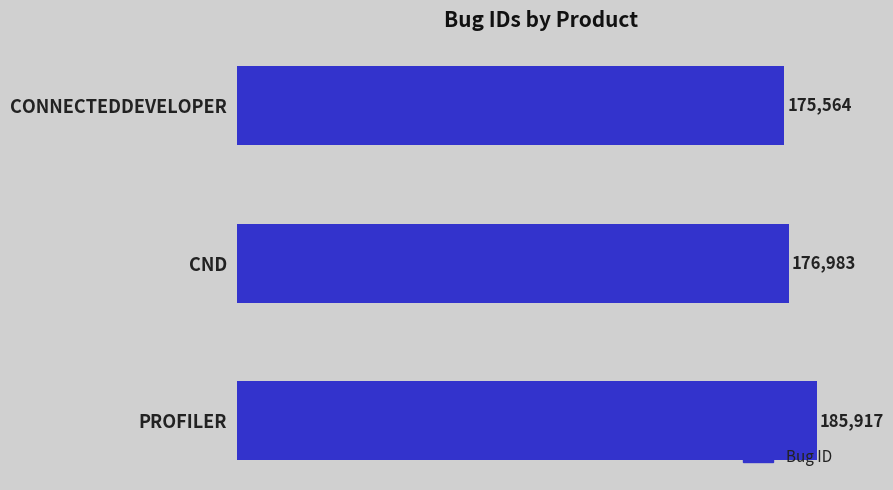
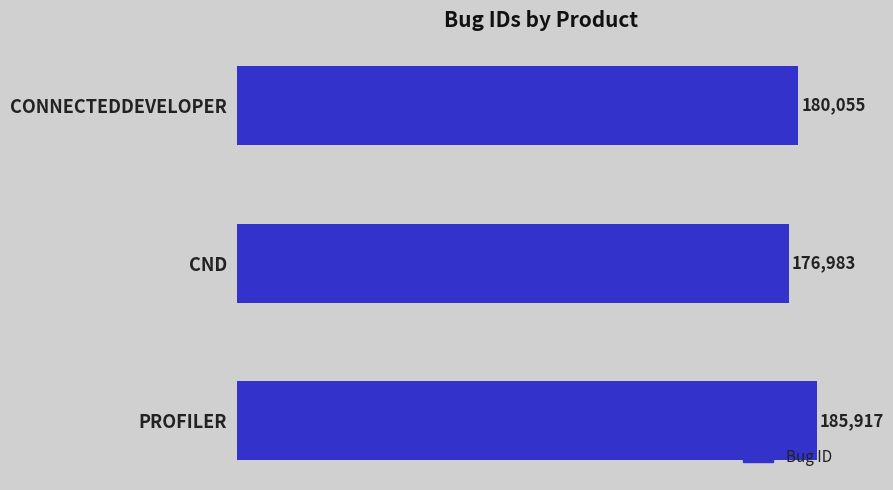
CONNECTEDDEVELOPER: 175,564 -> 180,055
